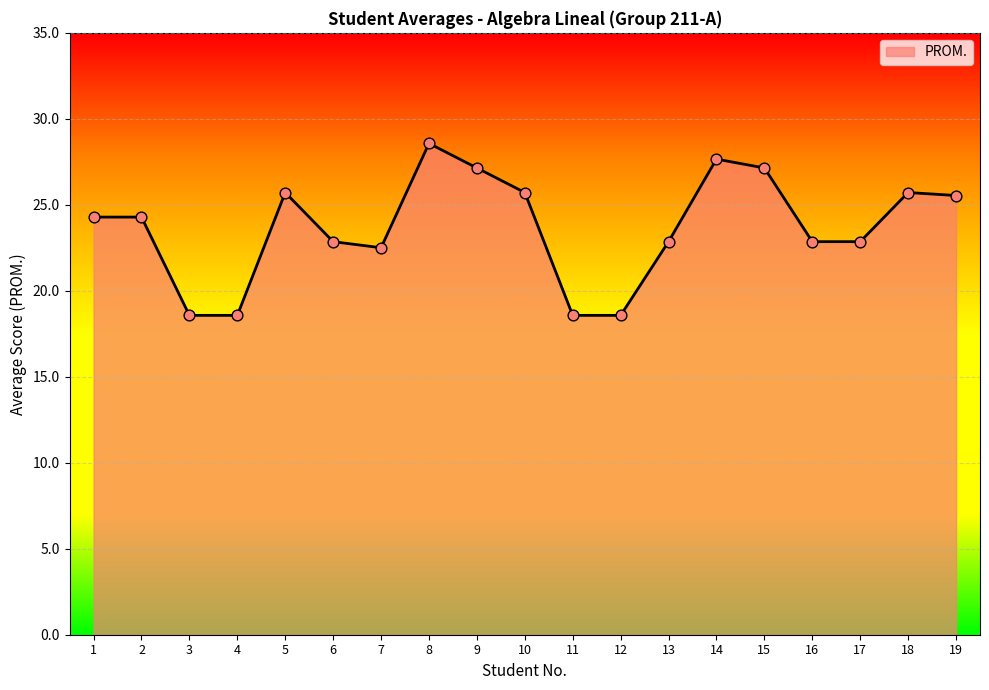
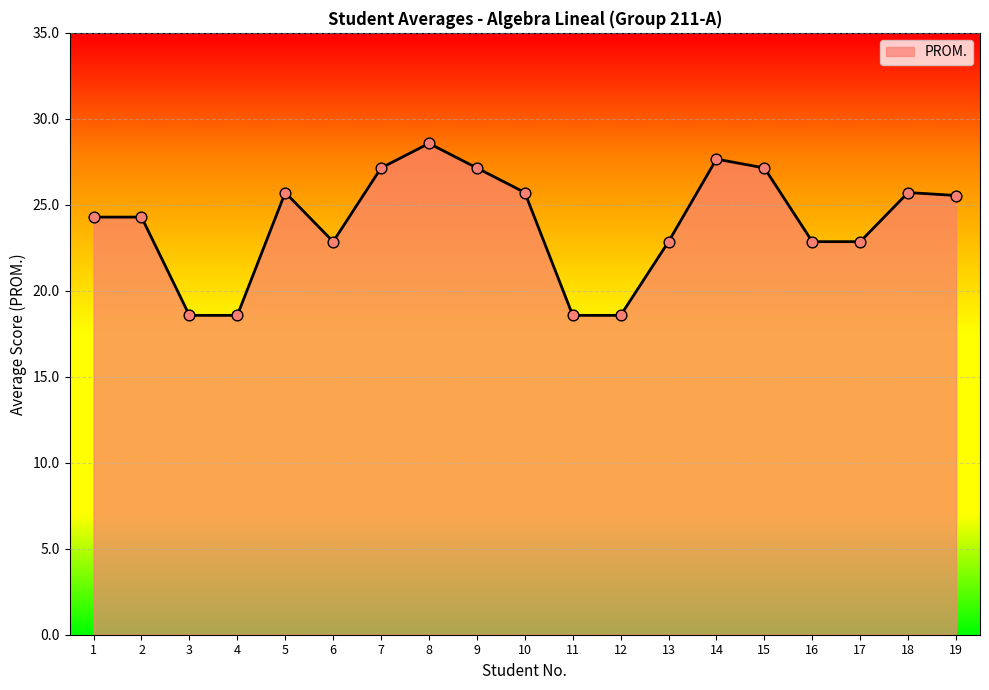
7: 22.5 -> 27.1
